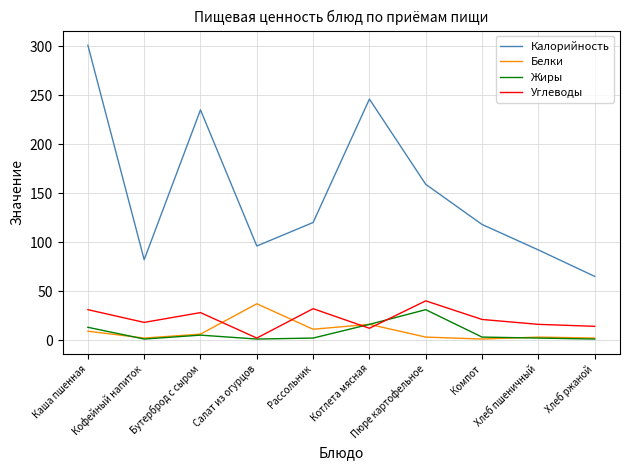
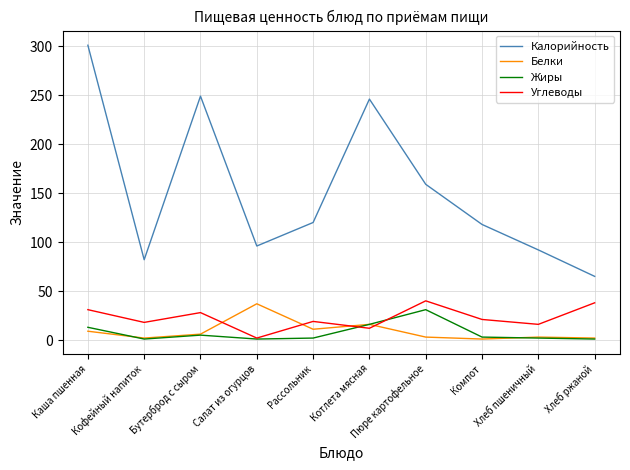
Калорийность, Бутерброд с сыром: 240 -> 250
Углеводы, Рассольник: 30 -> 20
Углеводы, Хлеб ржаной: 10 -> 40
